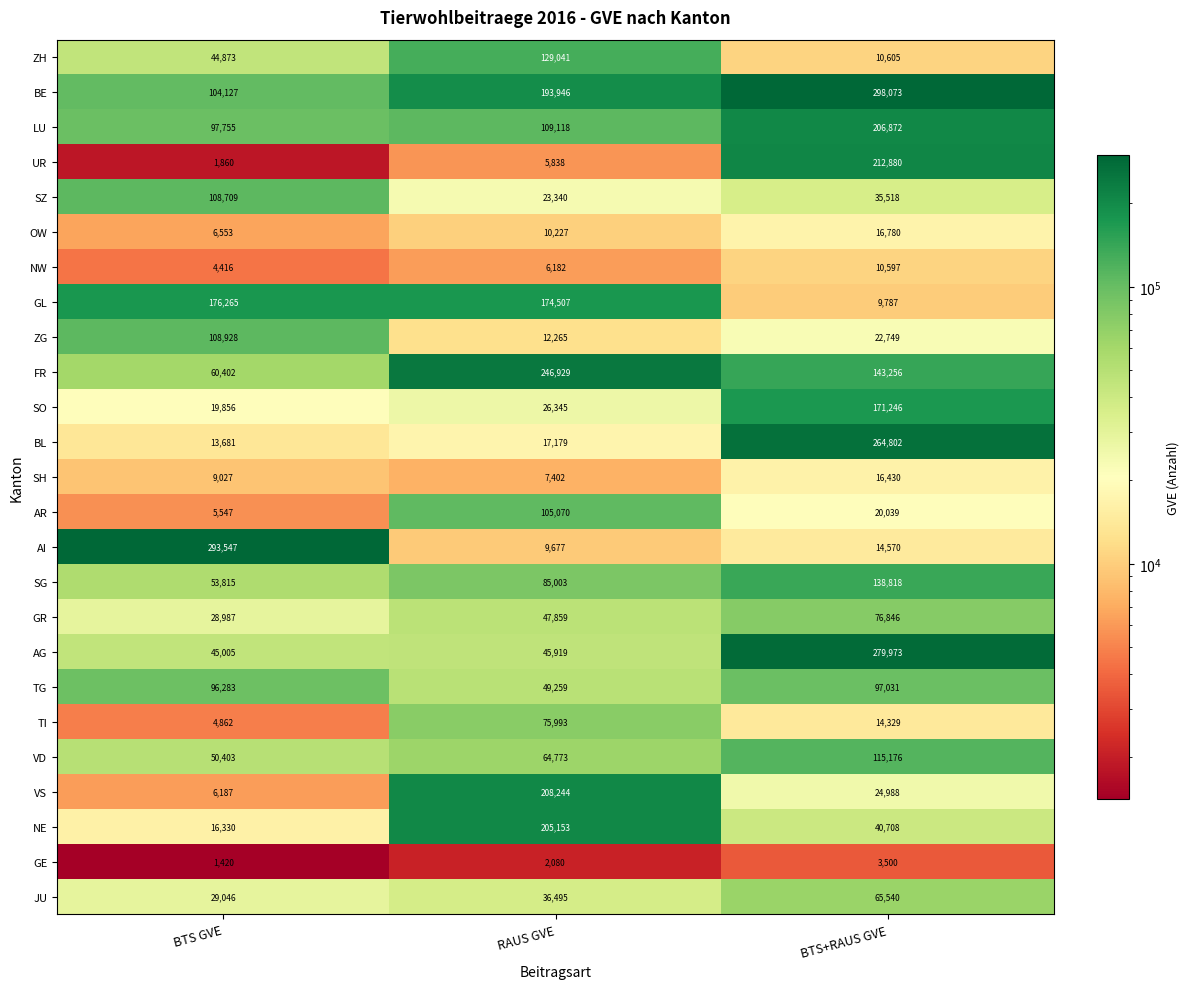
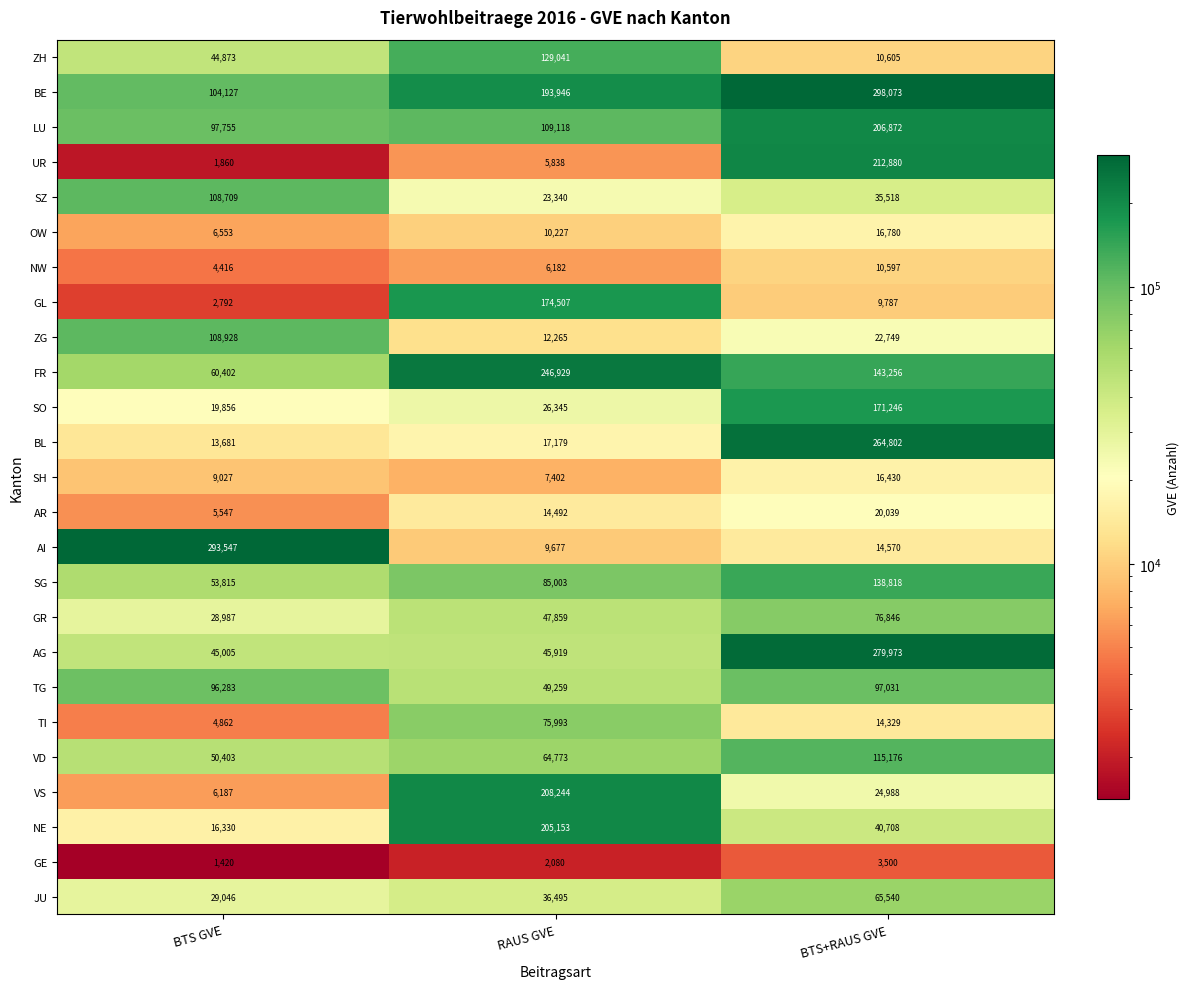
GL, BTS GVE: 176,265 -> 2,792
AR, RAUS GVE: 105,070 -> 14,492
